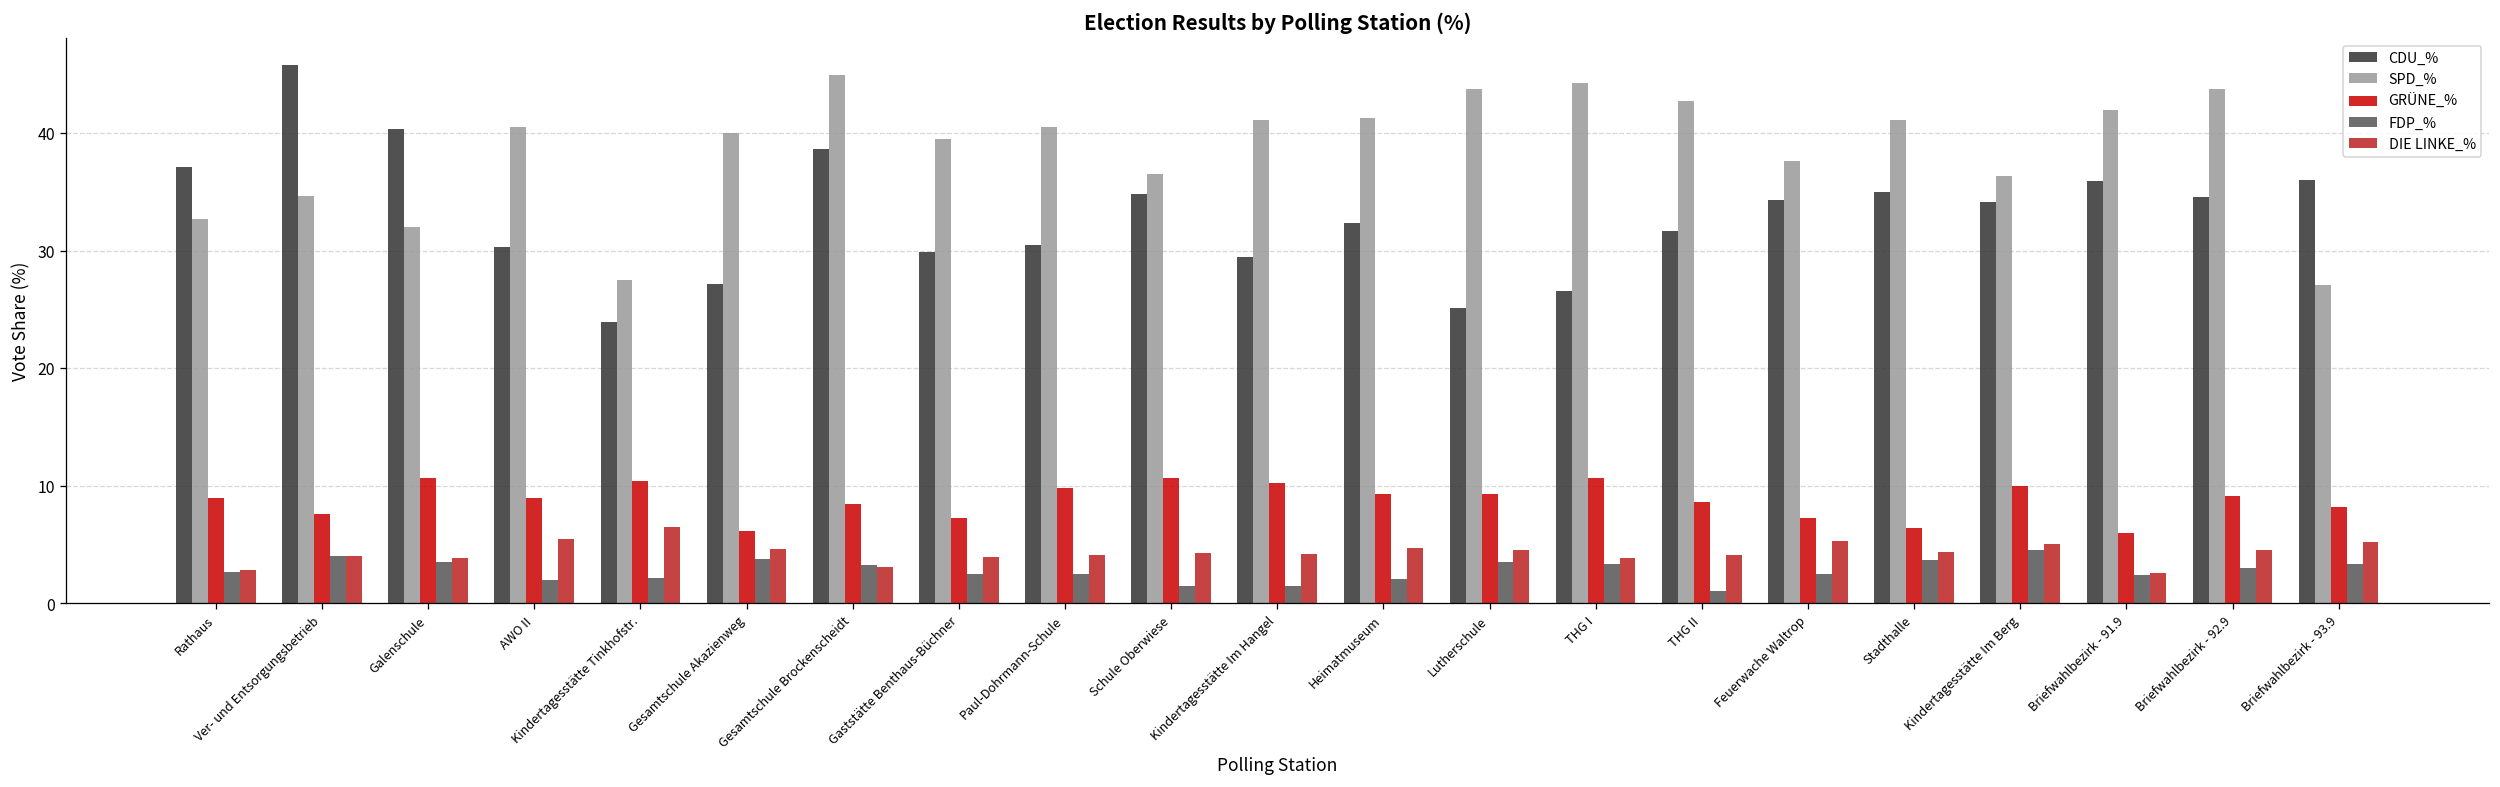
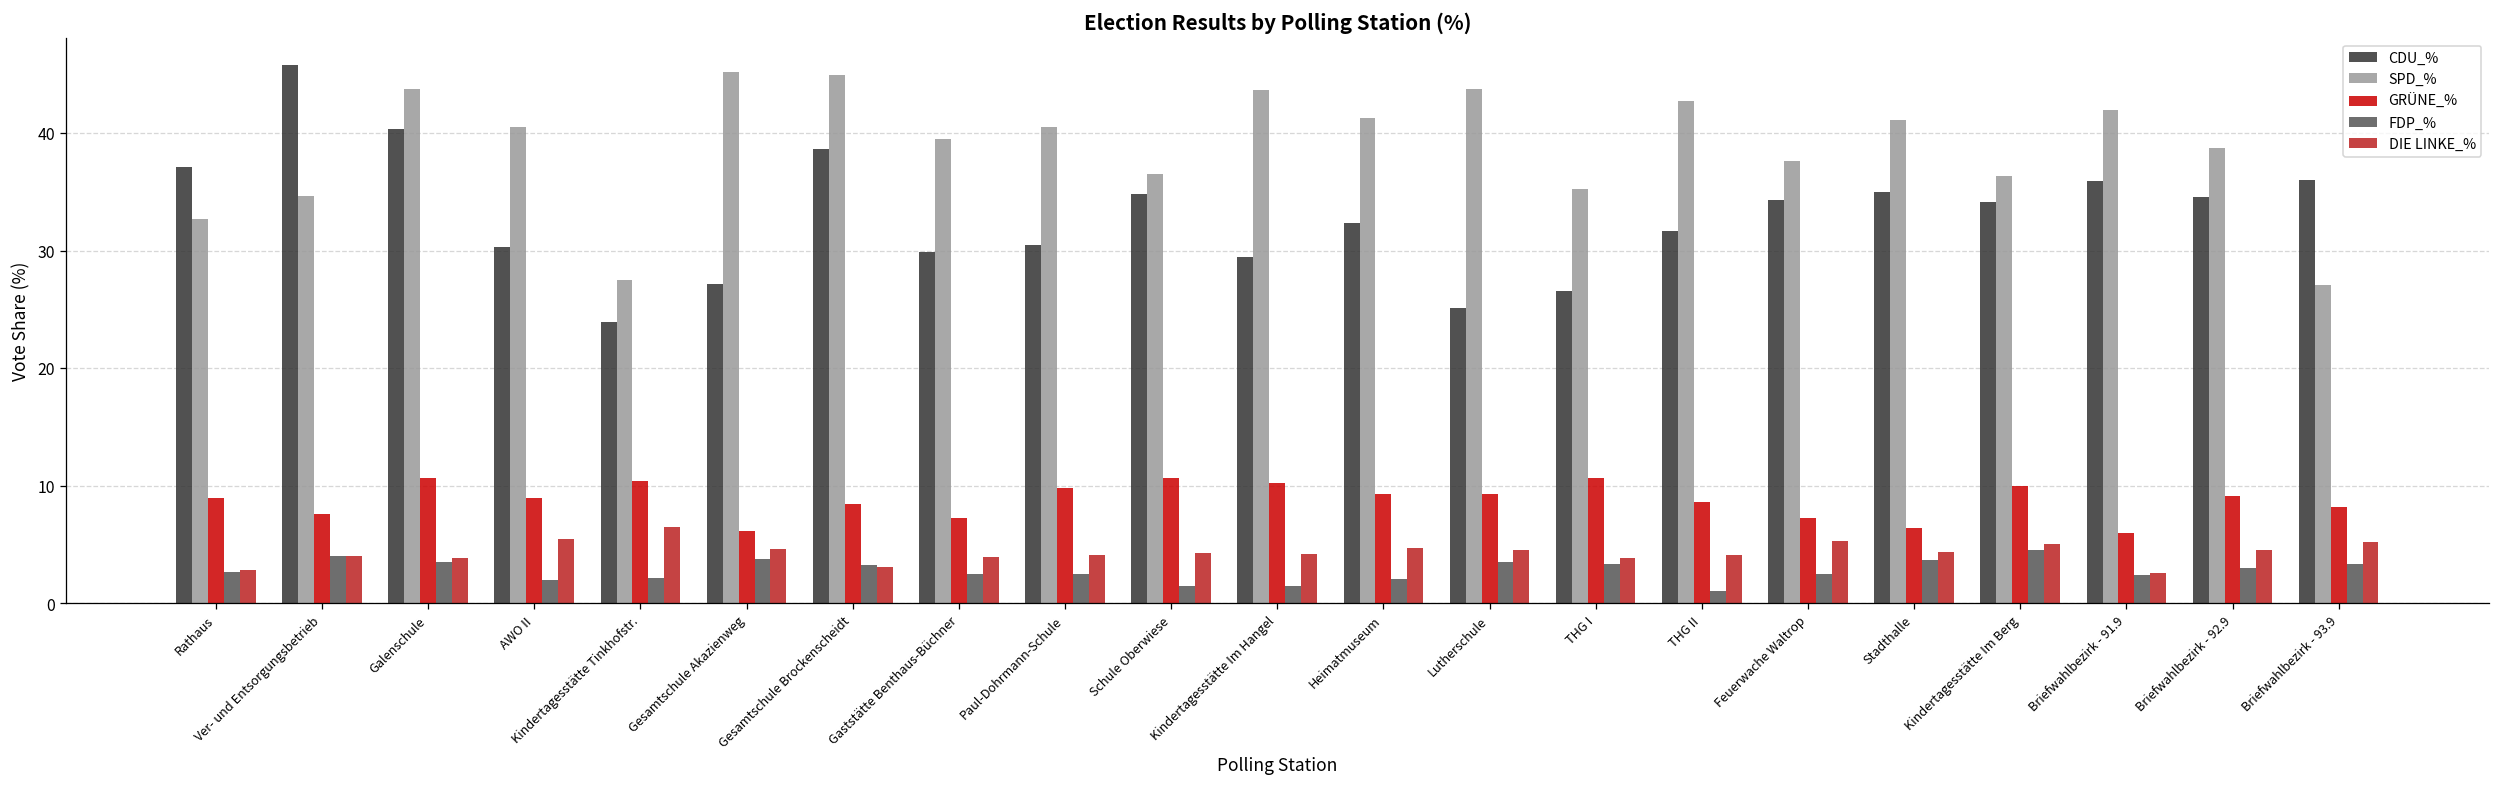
SPD_%, Galenschule: 32.0 -> 43.7
SPD_%, Gesamtschule Akazienweg: 40.0 -> 45.2
SPD_%, Kindertagesstätte Im Hangel: 41.1 -> 43.7
SPD_%, THG I: 44.2 -> 35.2
SPD_%, Briefwahlbezirk - 92.9: 43.7 -> 38.7
